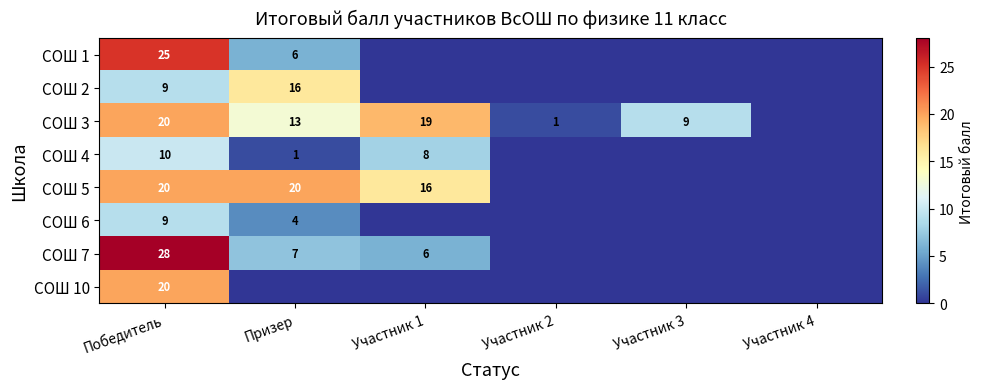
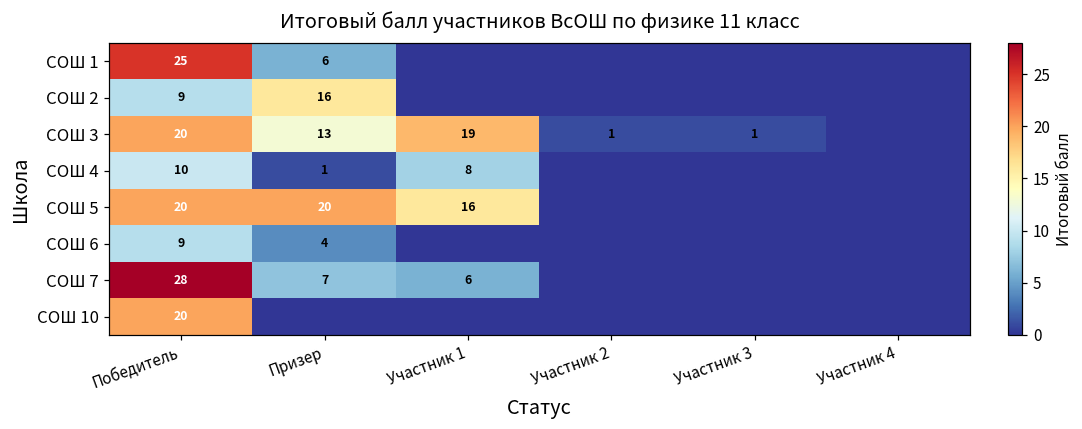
СОШ 3, Участник 3: 9 -> 1
